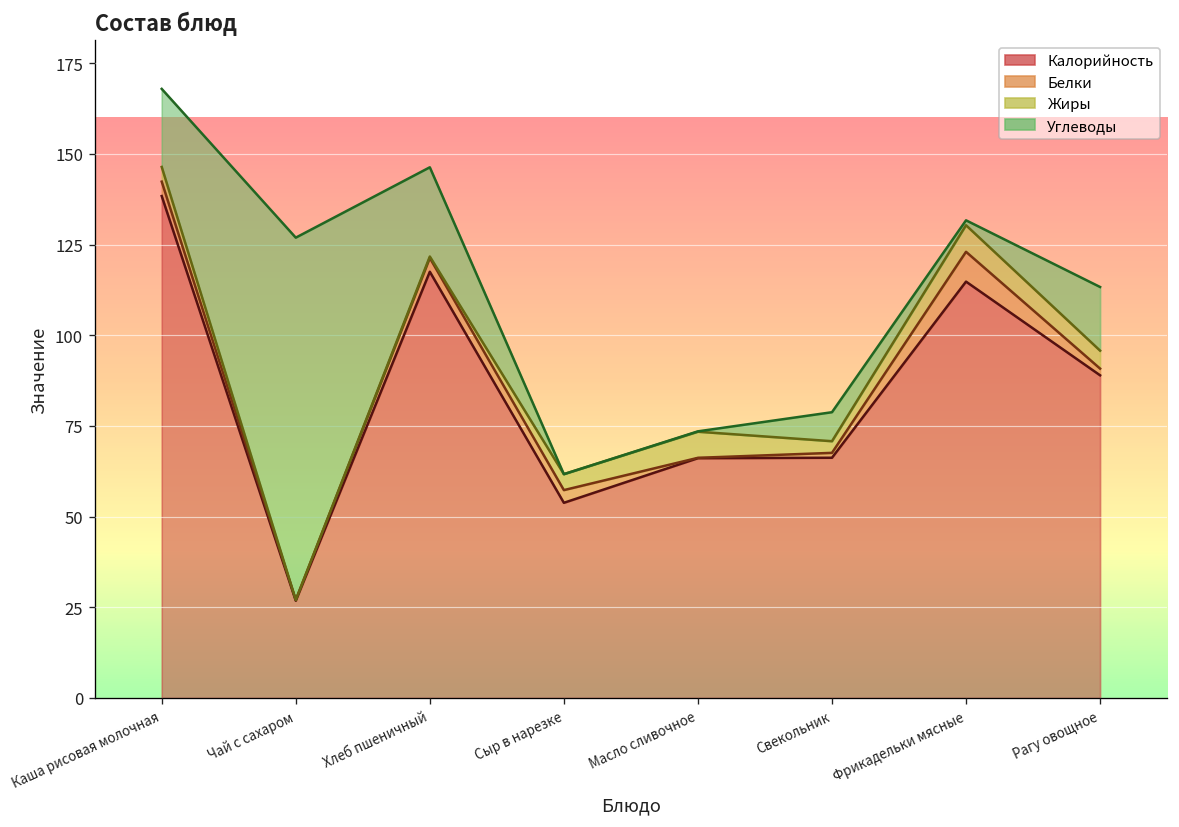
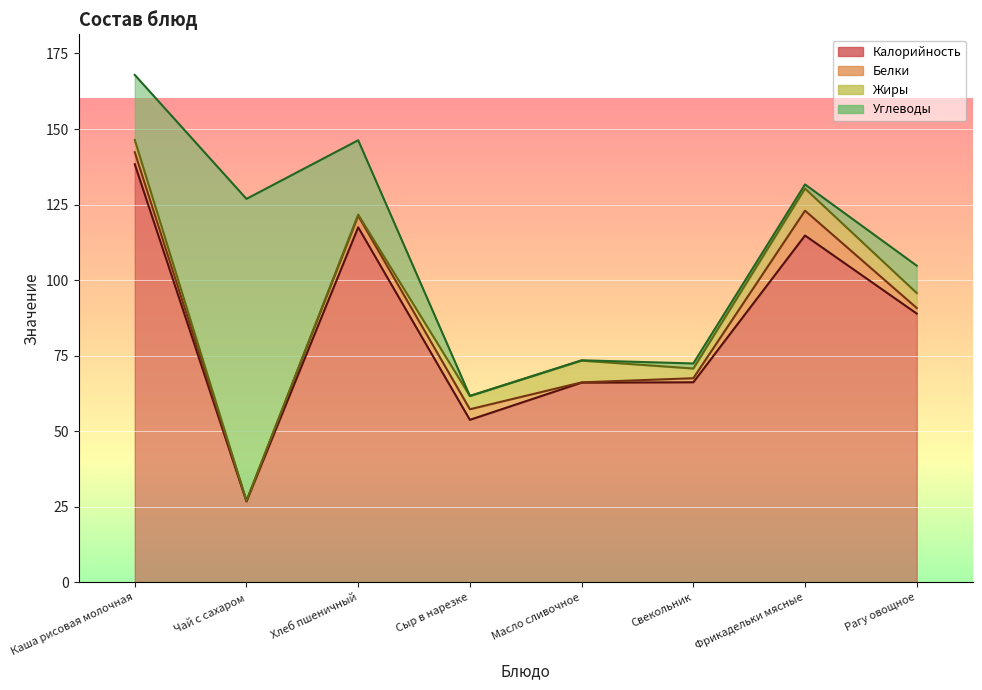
Углеводы, Свекольник: 8 -> 2
Углеводы, Рагу овощное: 18 -> 9
